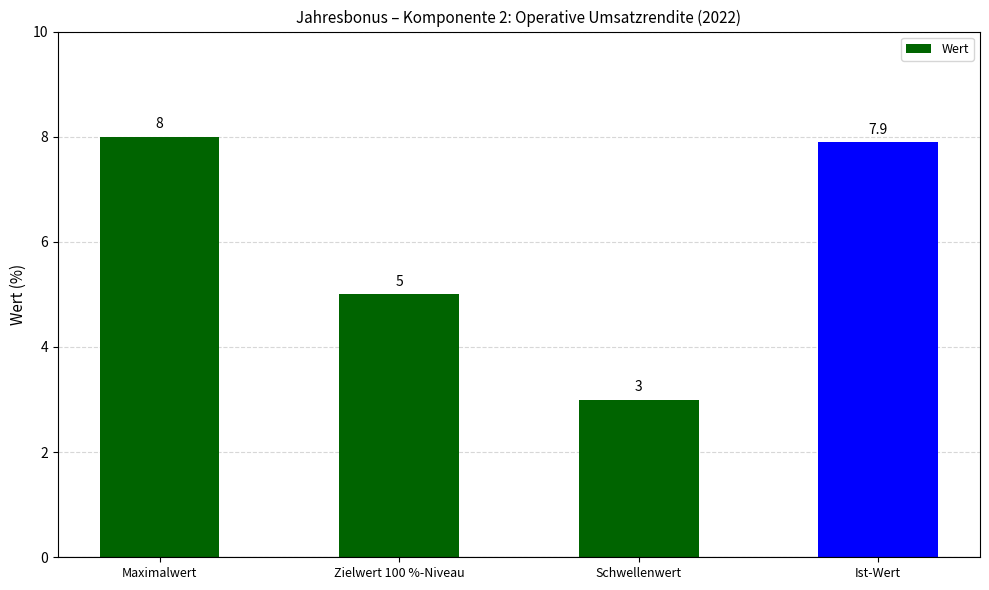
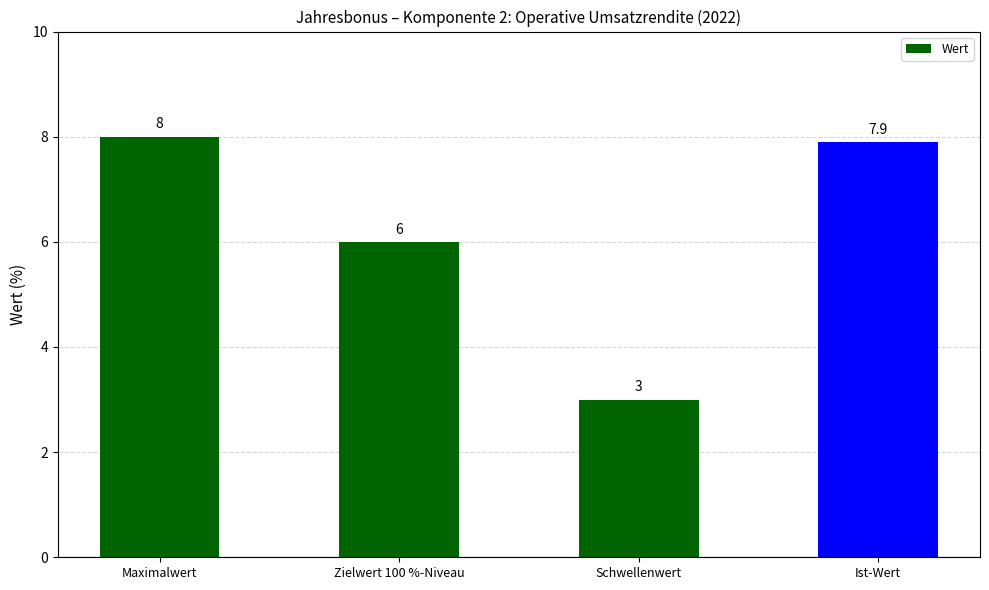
Zielwert 100 %-Niveau: 5 -> 6
